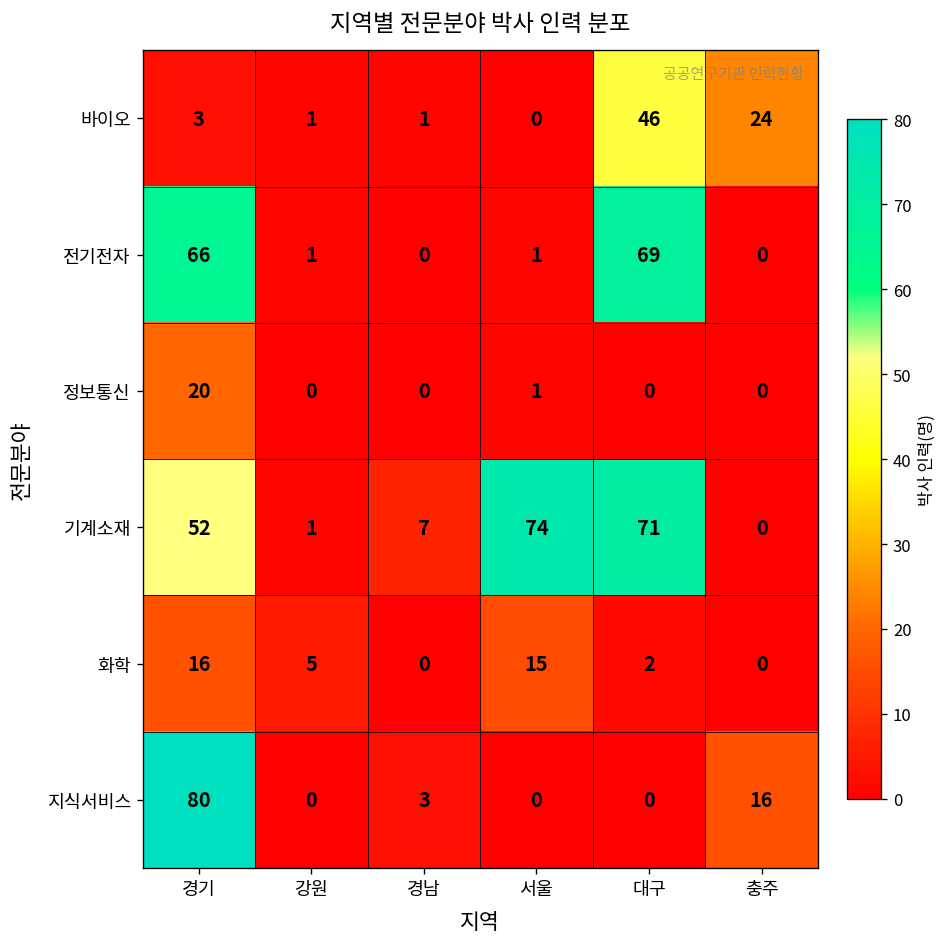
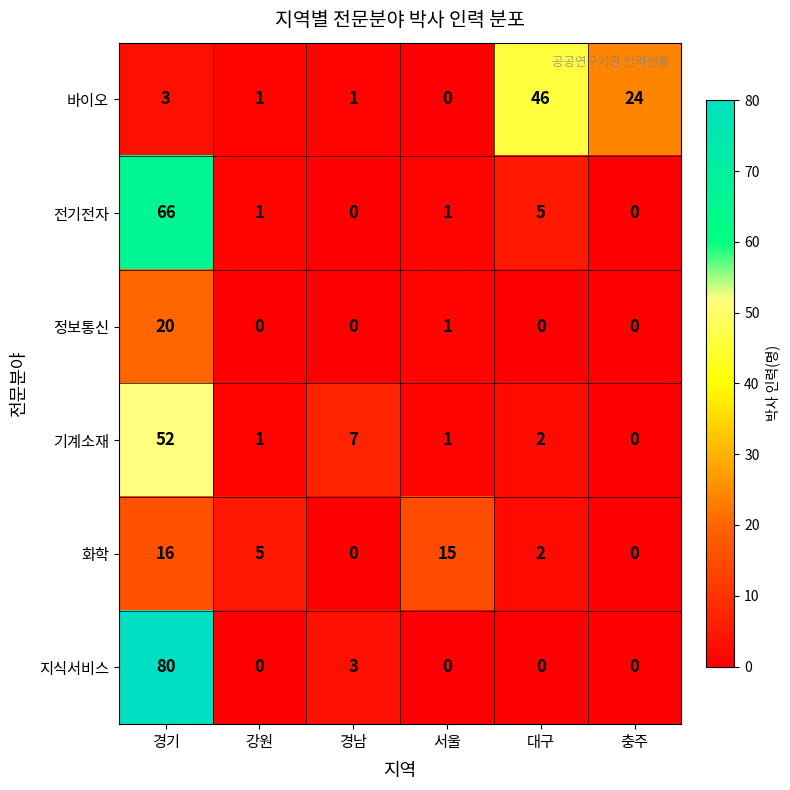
전기전자, 대구: 69 -> 5
기계소재, 서울: 74 -> 1
기계소재, 대구: 71 -> 2
지식서비스, 충주: 16 -> 0
